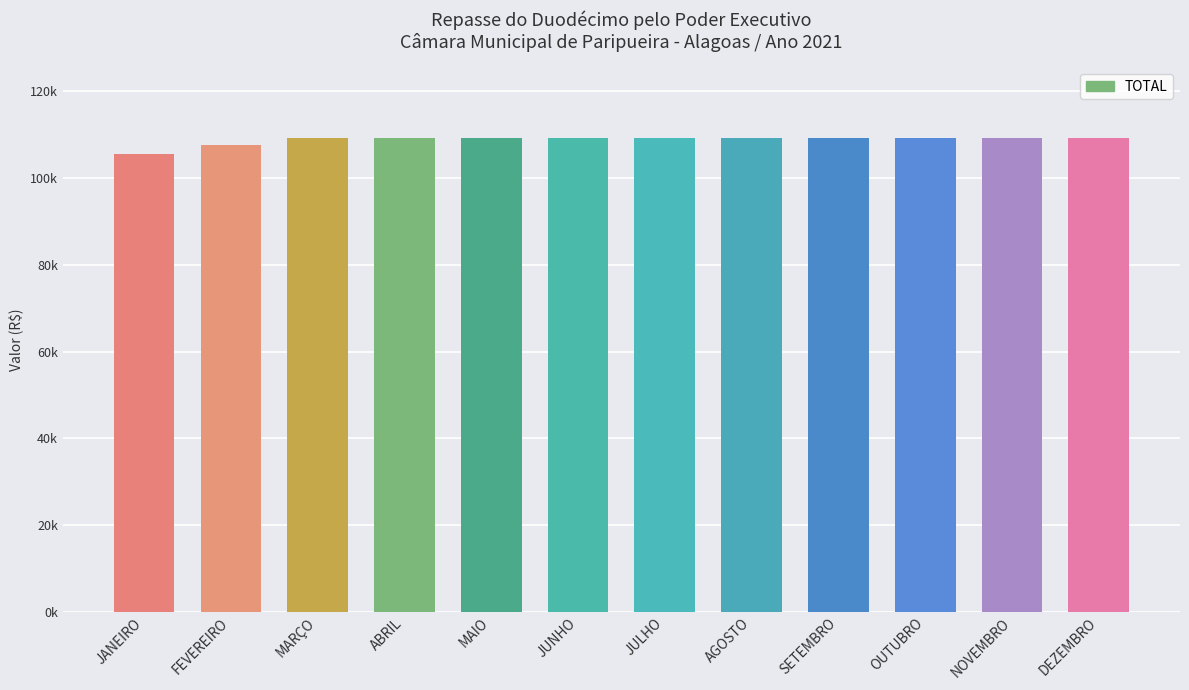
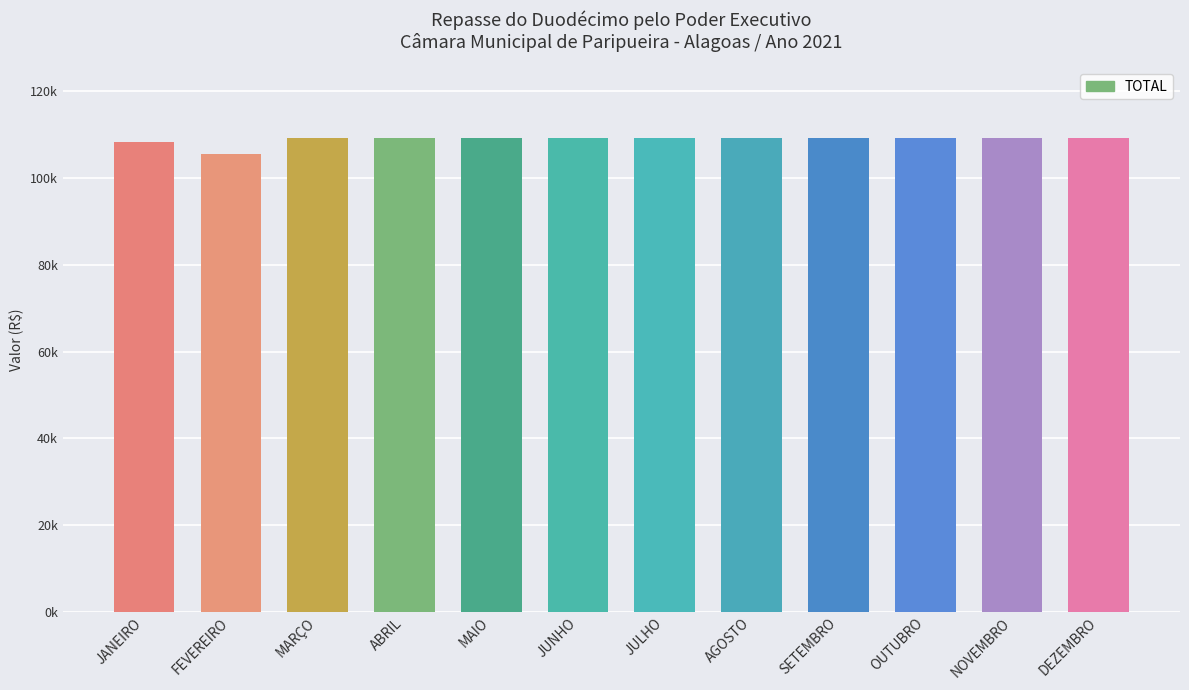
JANEIRO: 106000 -> 108000
FEVEREIRO: 108000 -> 106000
